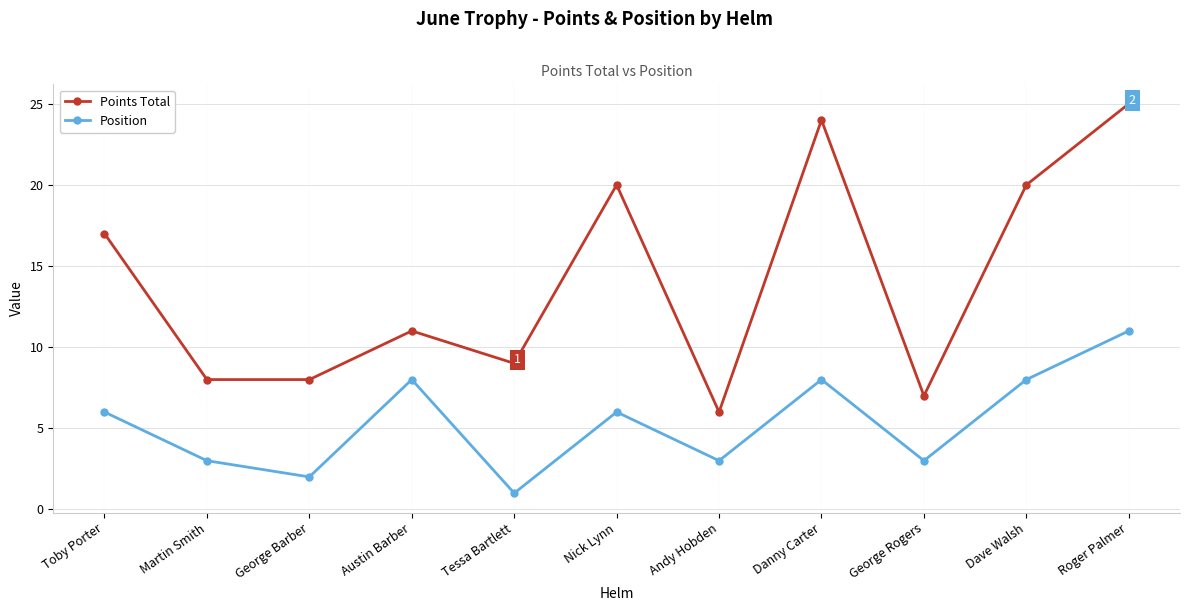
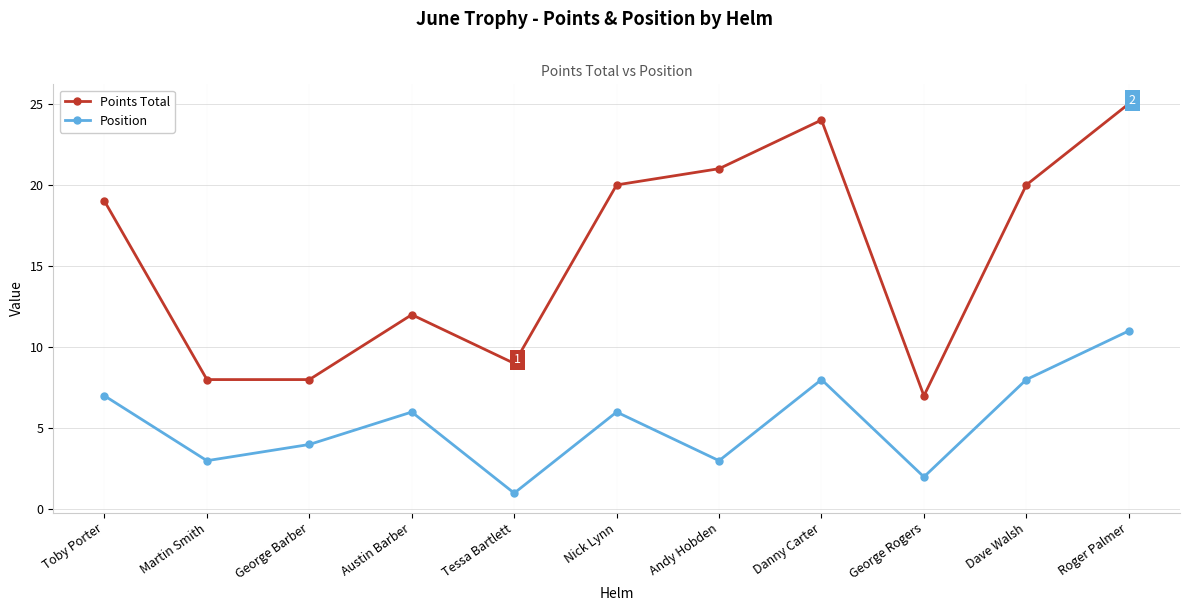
Points Total, Toby Porter: 17 -> 19
Position, Toby Porter: 6 -> 7
Position, George Barber: 2 -> 4
Points Total, Austin Barber: 11 -> 12
Position, Austin Barber: 8 -> 6
Points Total, Andy Hobden: 6 -> 21
Position, George Rogers: 3 -> 2
